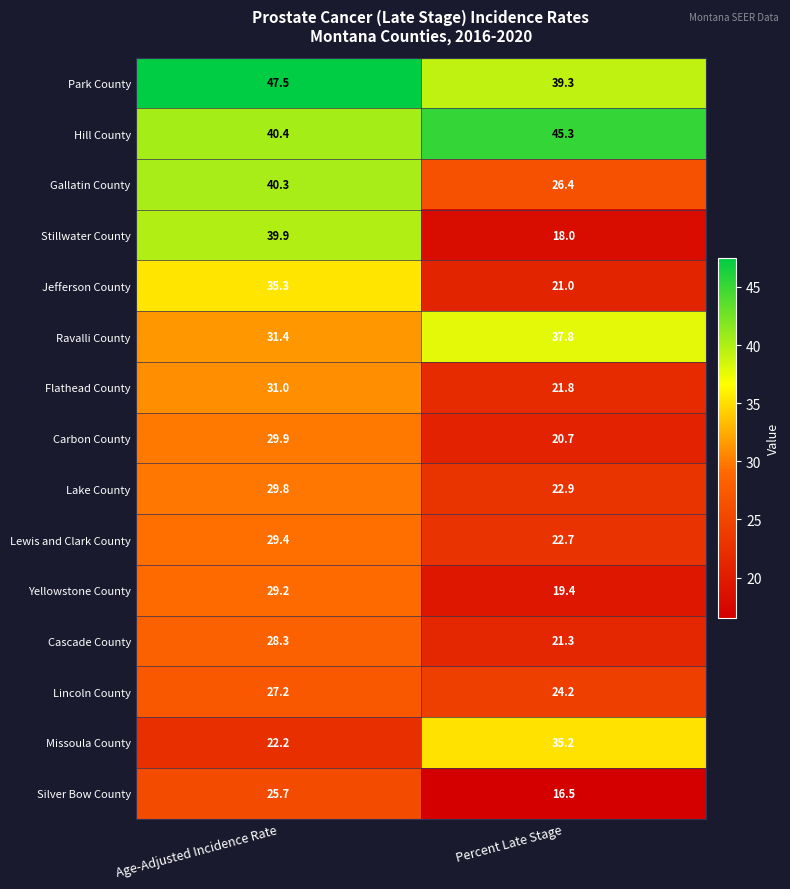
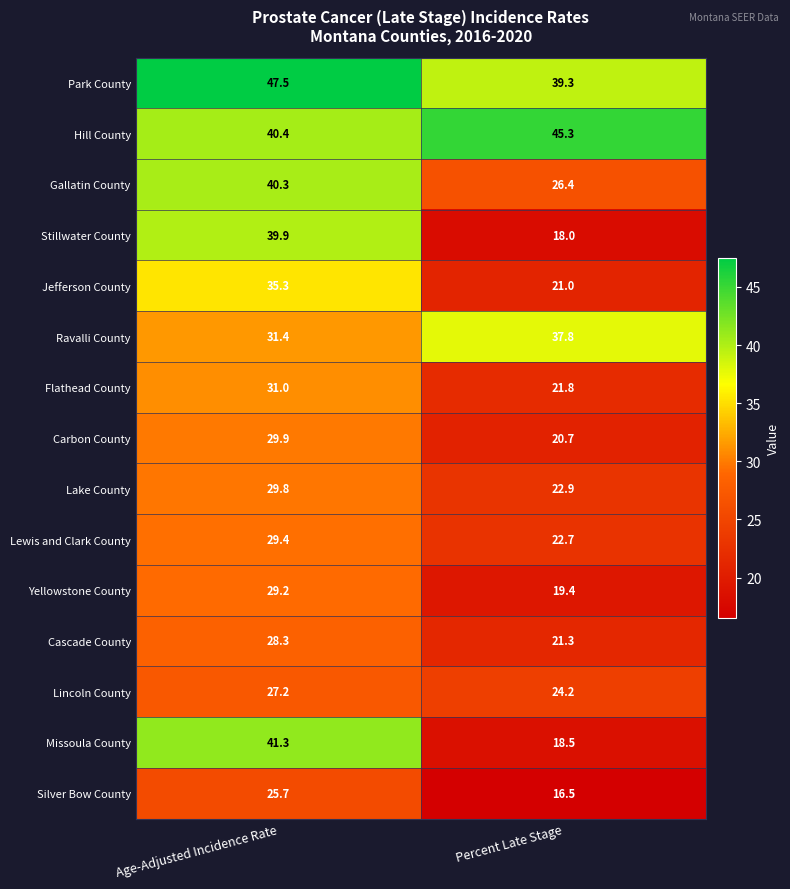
Missoula County, Age-Adjusted Incidence Rate: 22.2 -> 41.3
Missoula County, Percent Late Stage: 35.2 -> 18.5
